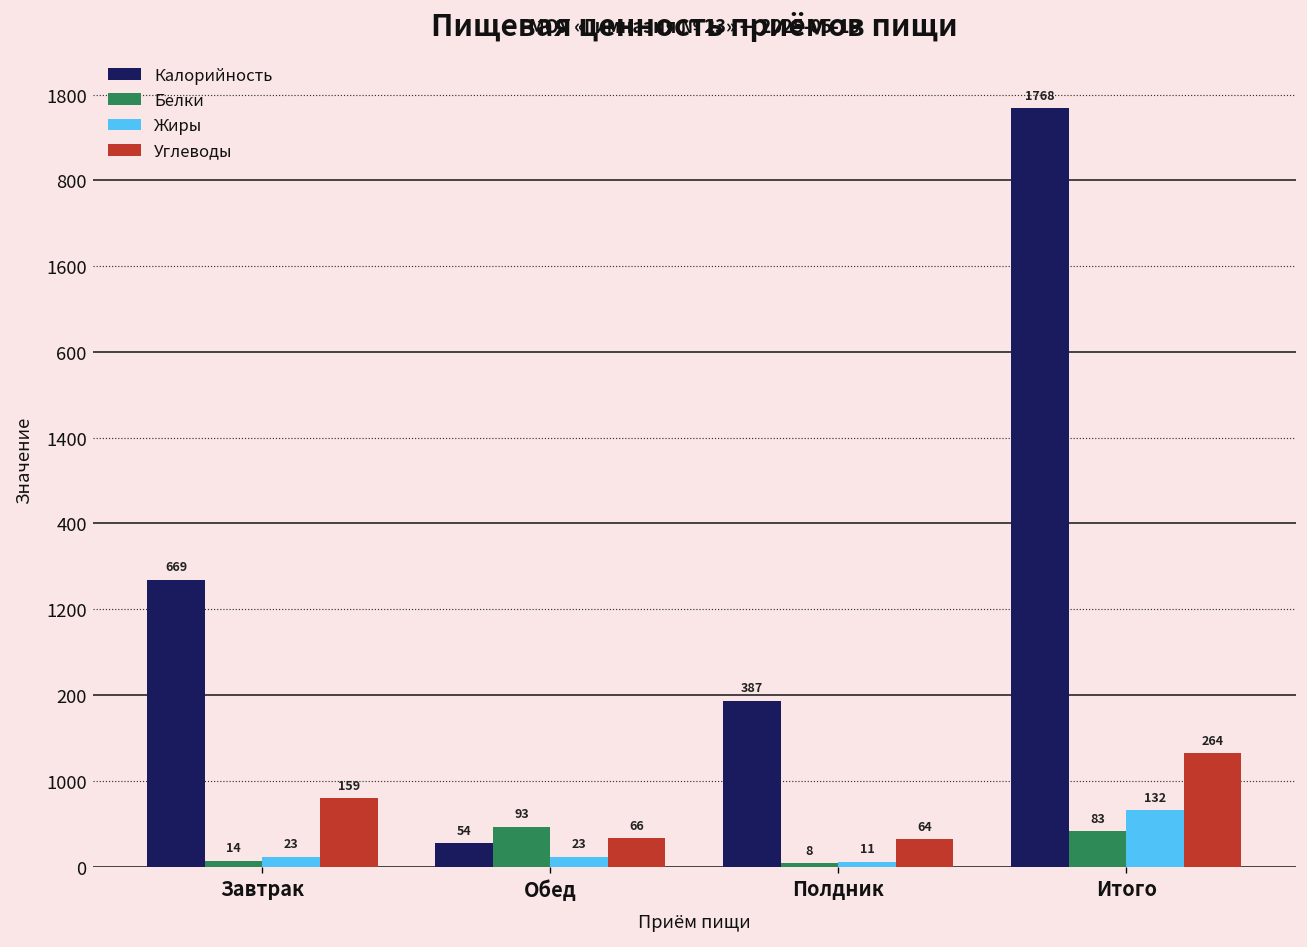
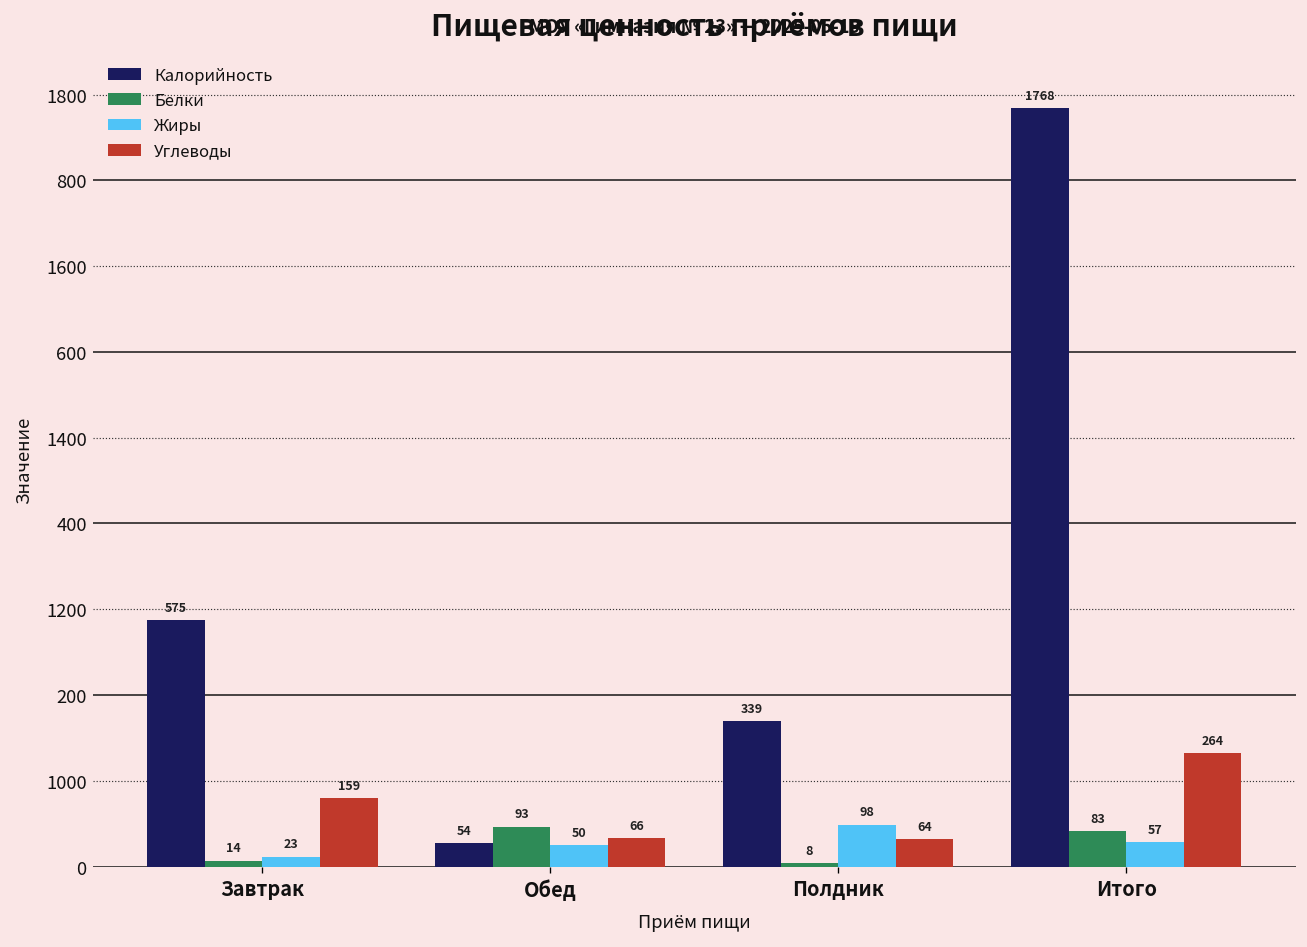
Калорийность, Завтрак: 669 -> 575
Жиры, Обед: 23 -> 50
Калорийность, Полдник: 387 -> 339
Жиры, Полдник: 11 -> 98
Жиры, Итого: 132 -> 57
